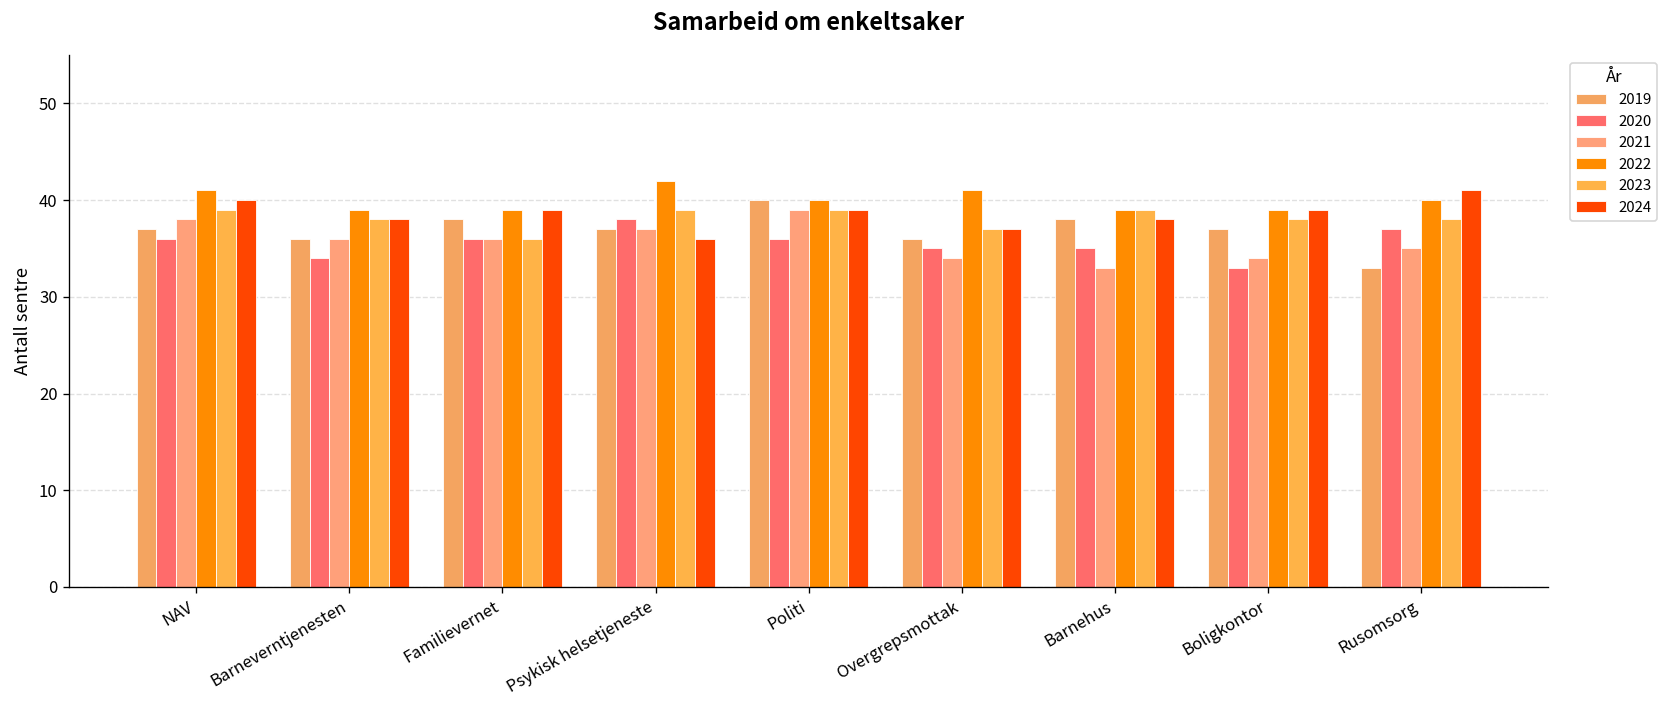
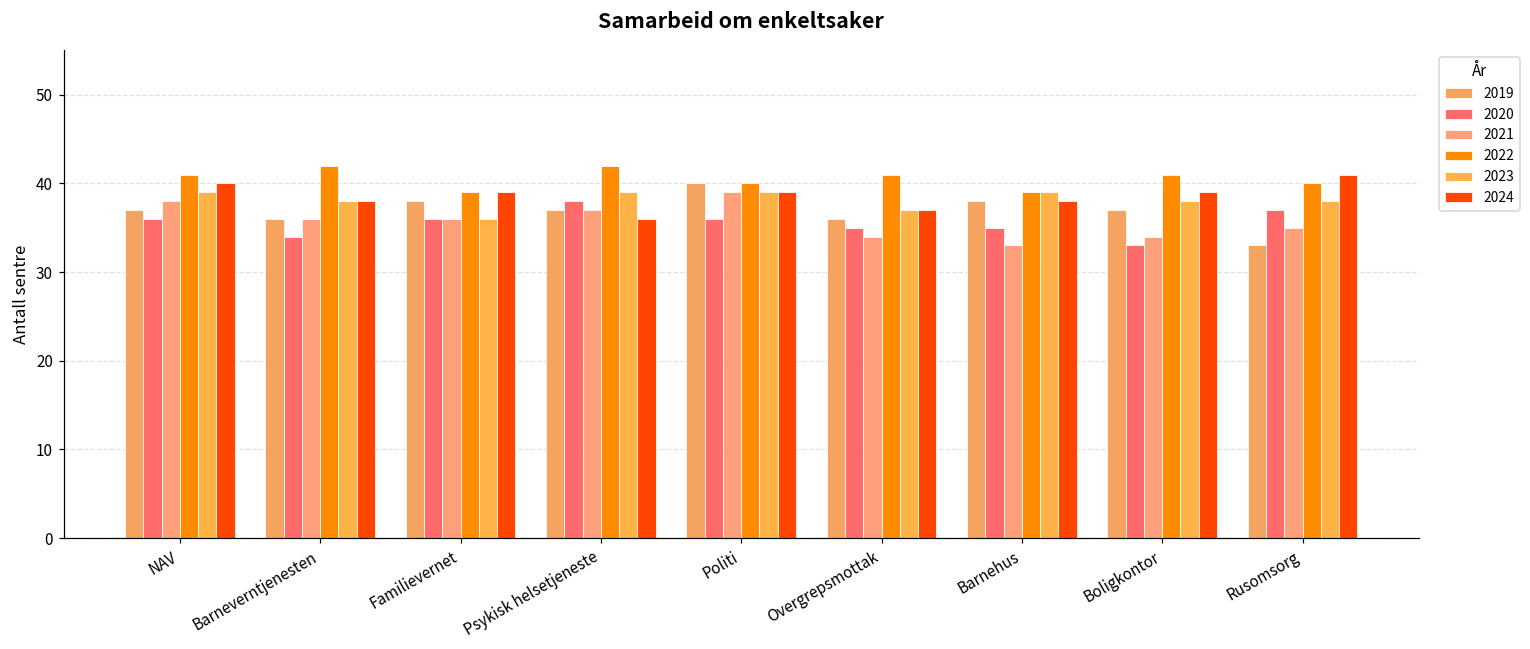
2022, Barneverntjenesten: 39 -> 42
2022, Boligkontor: 39 -> 41
